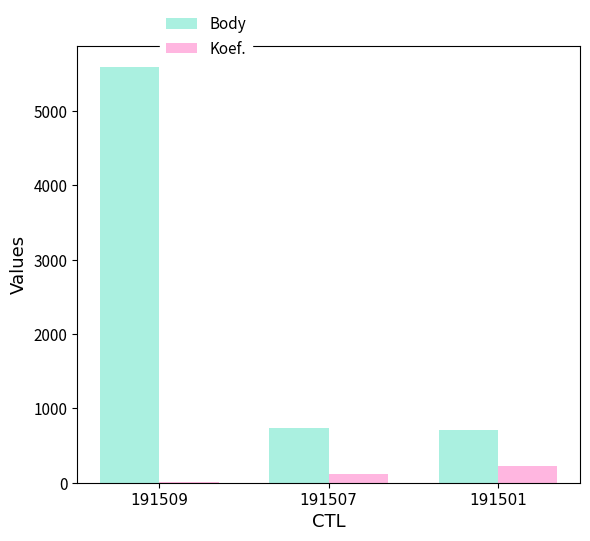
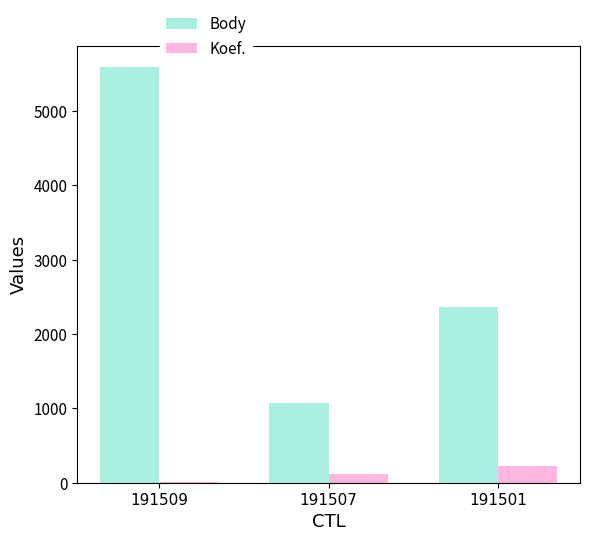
Body, 191507: 700 -> 1100
Body, 191501: 700 -> 2400
